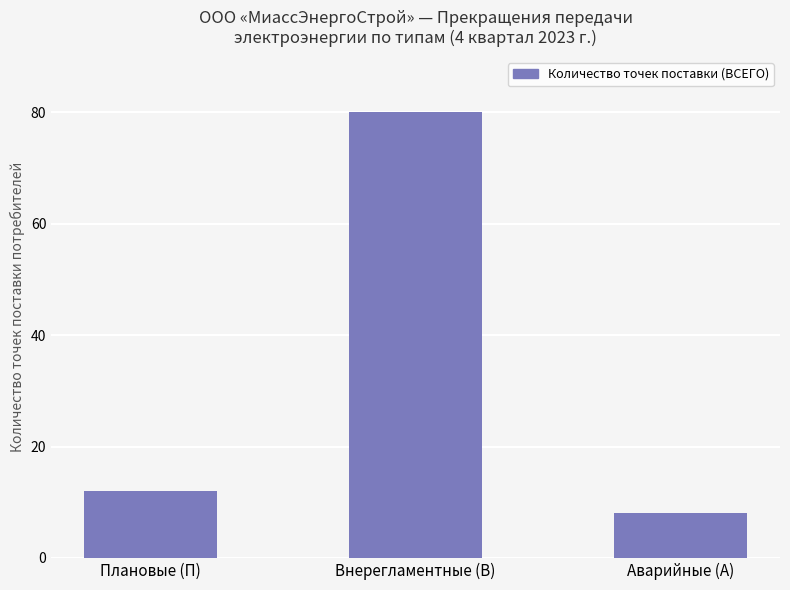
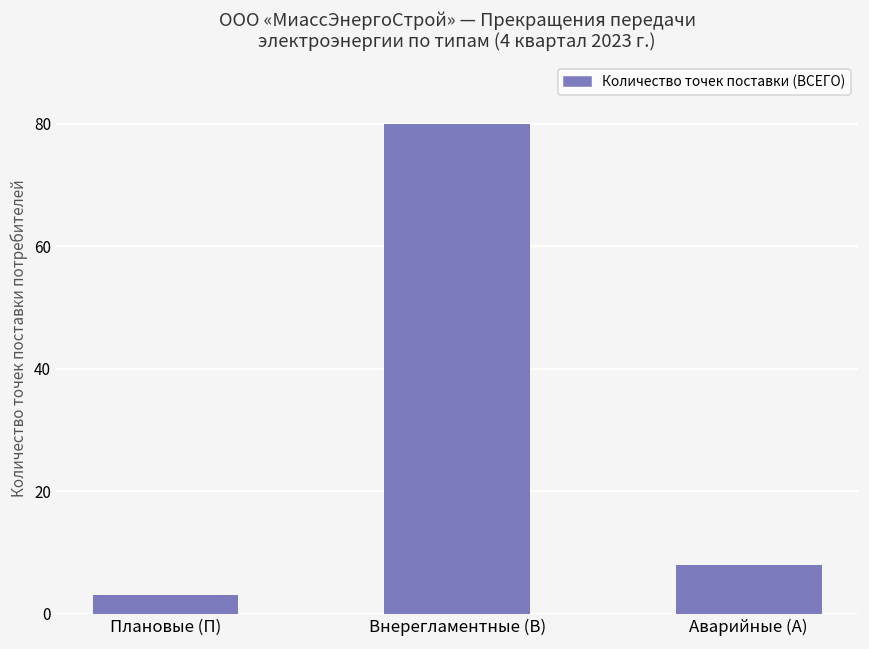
Плановые (П): 12 -> 3
